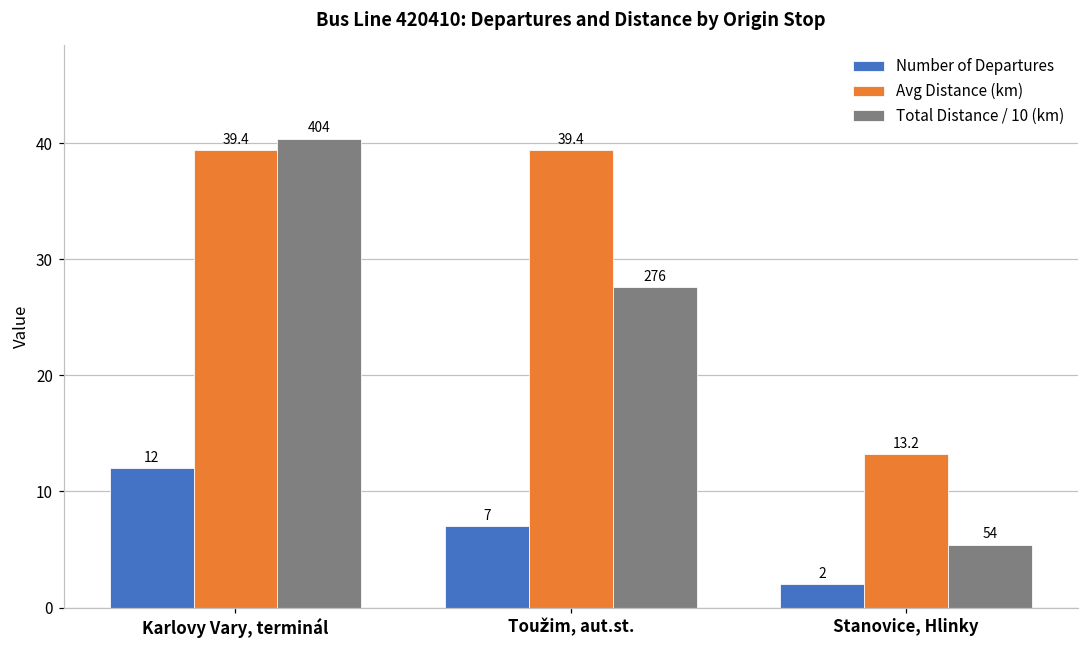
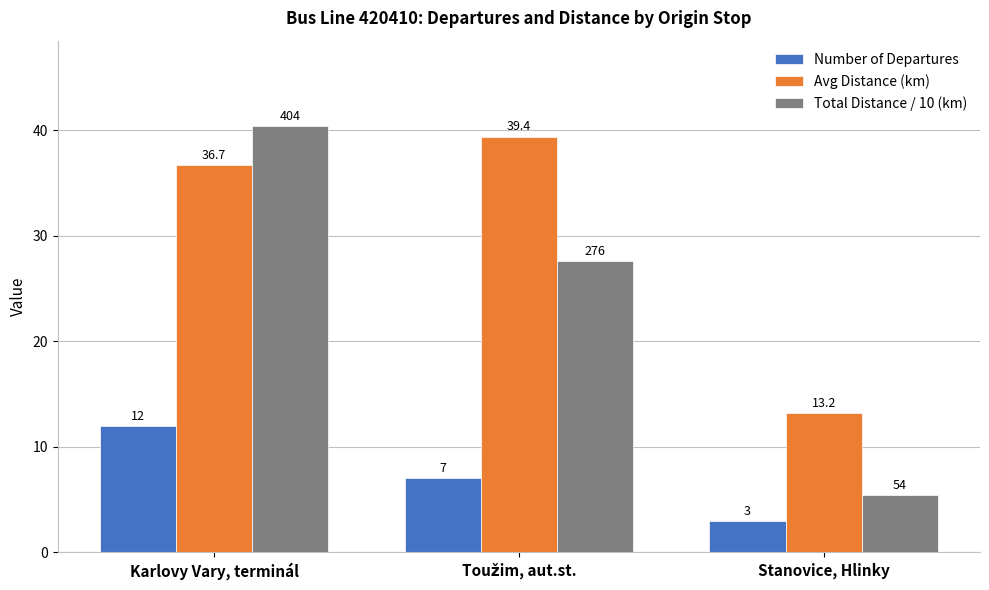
Avg Distance (km), Karlovy Vary, terminál: 39.4 -> 36.7
Number of Departures, Stanovice, Hlinky: 2 -> 3
